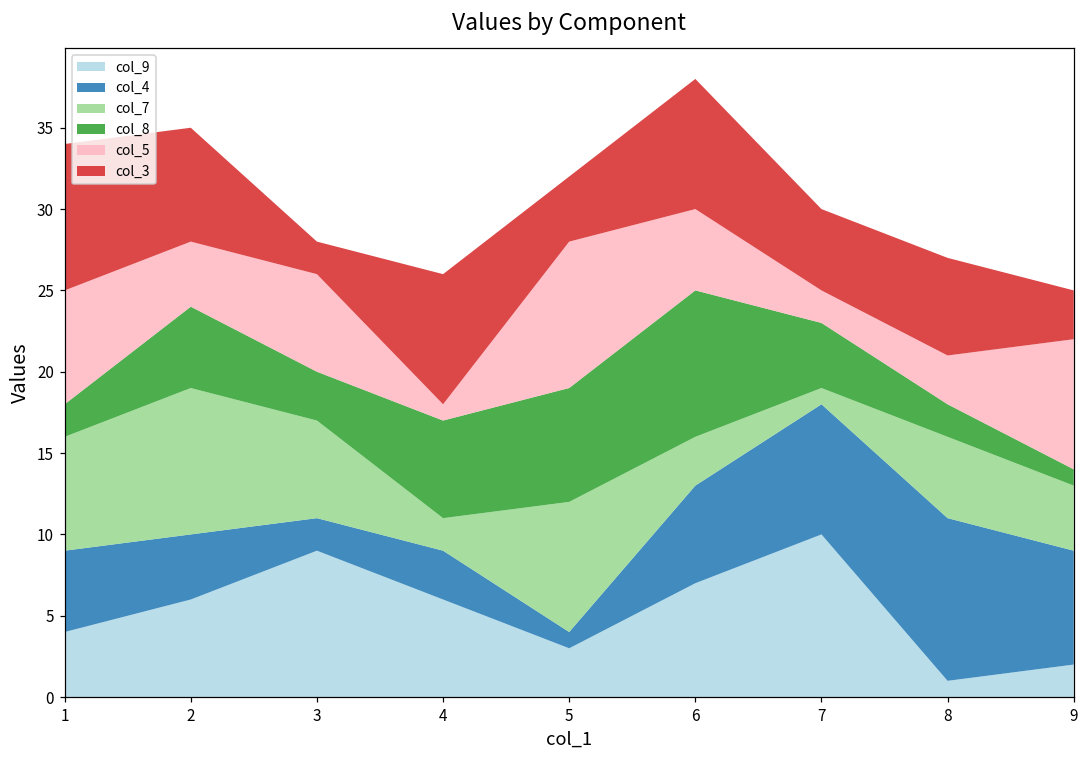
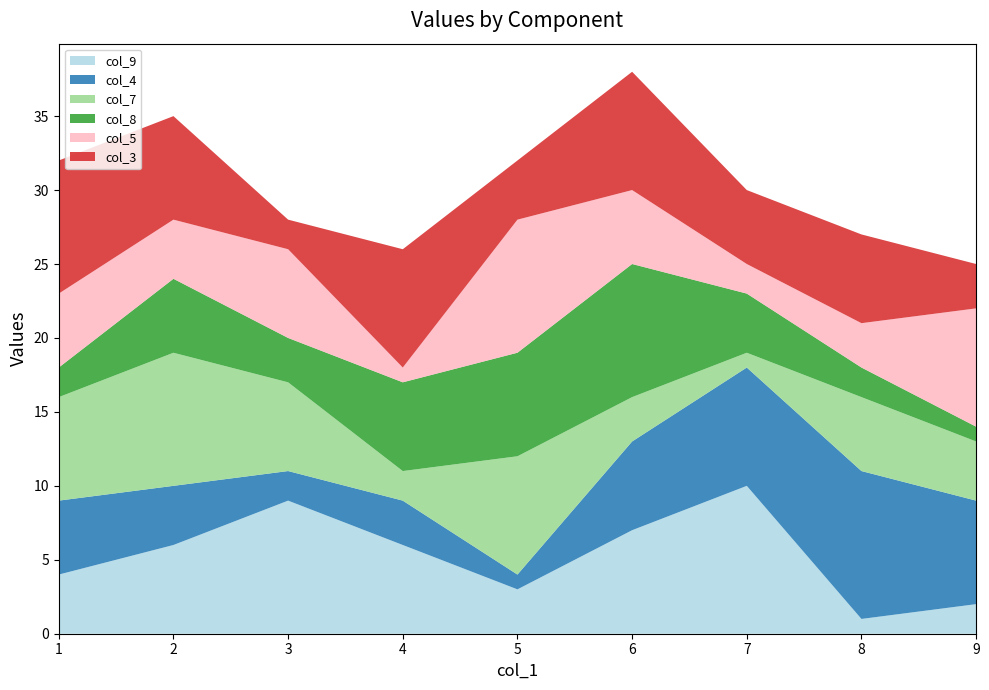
col_5, 1: 7 -> 5
